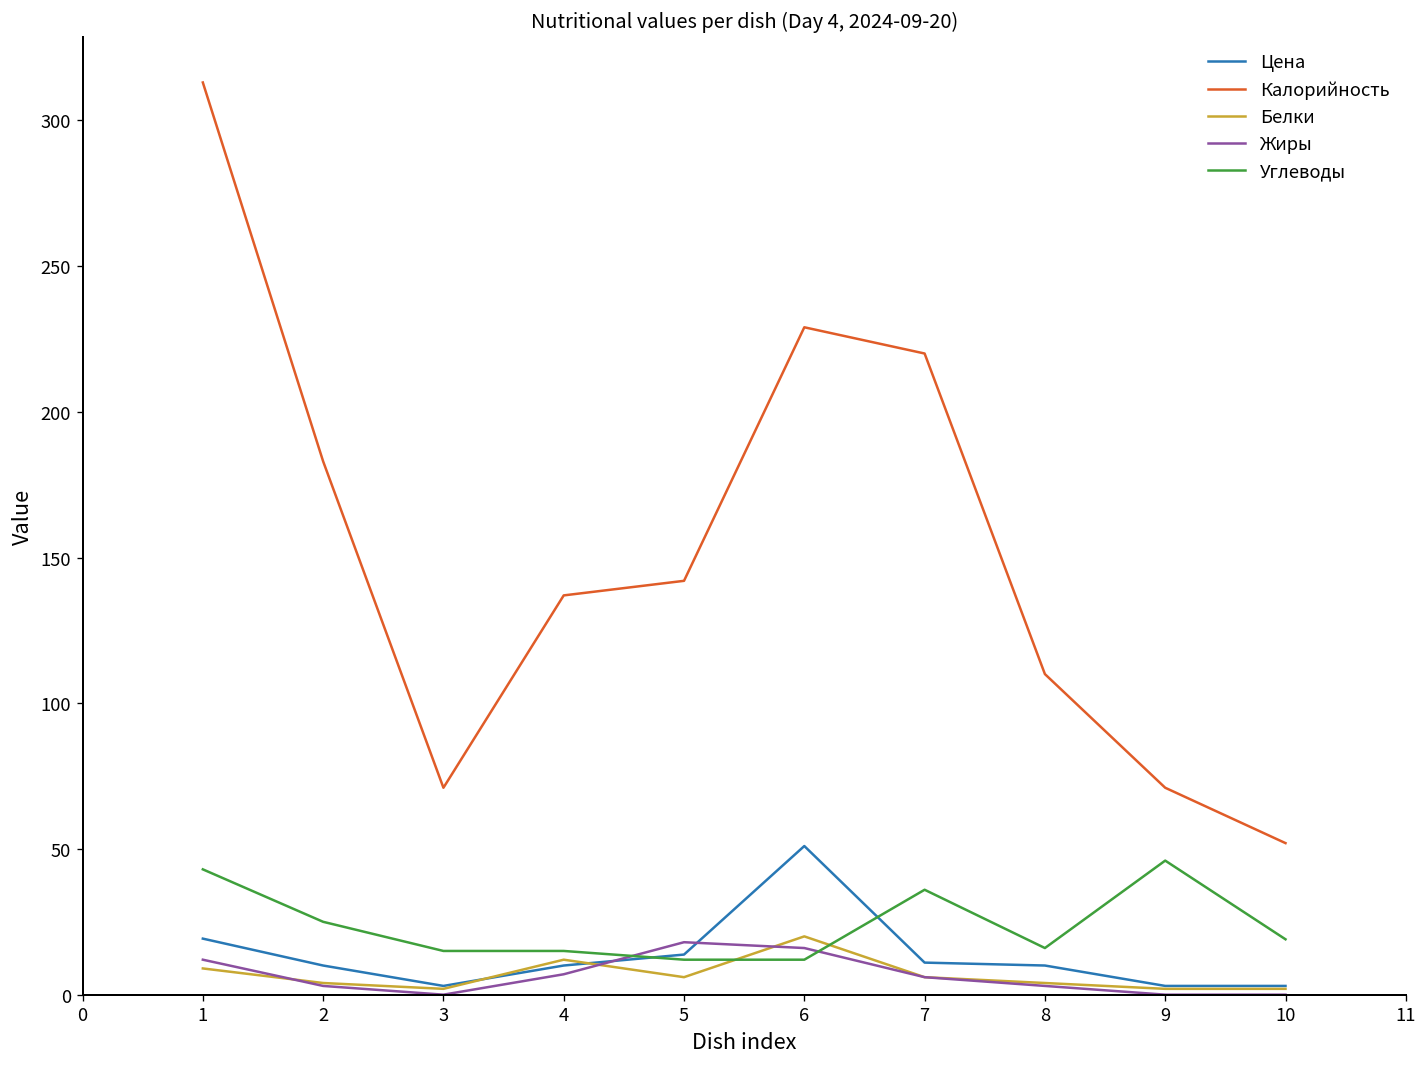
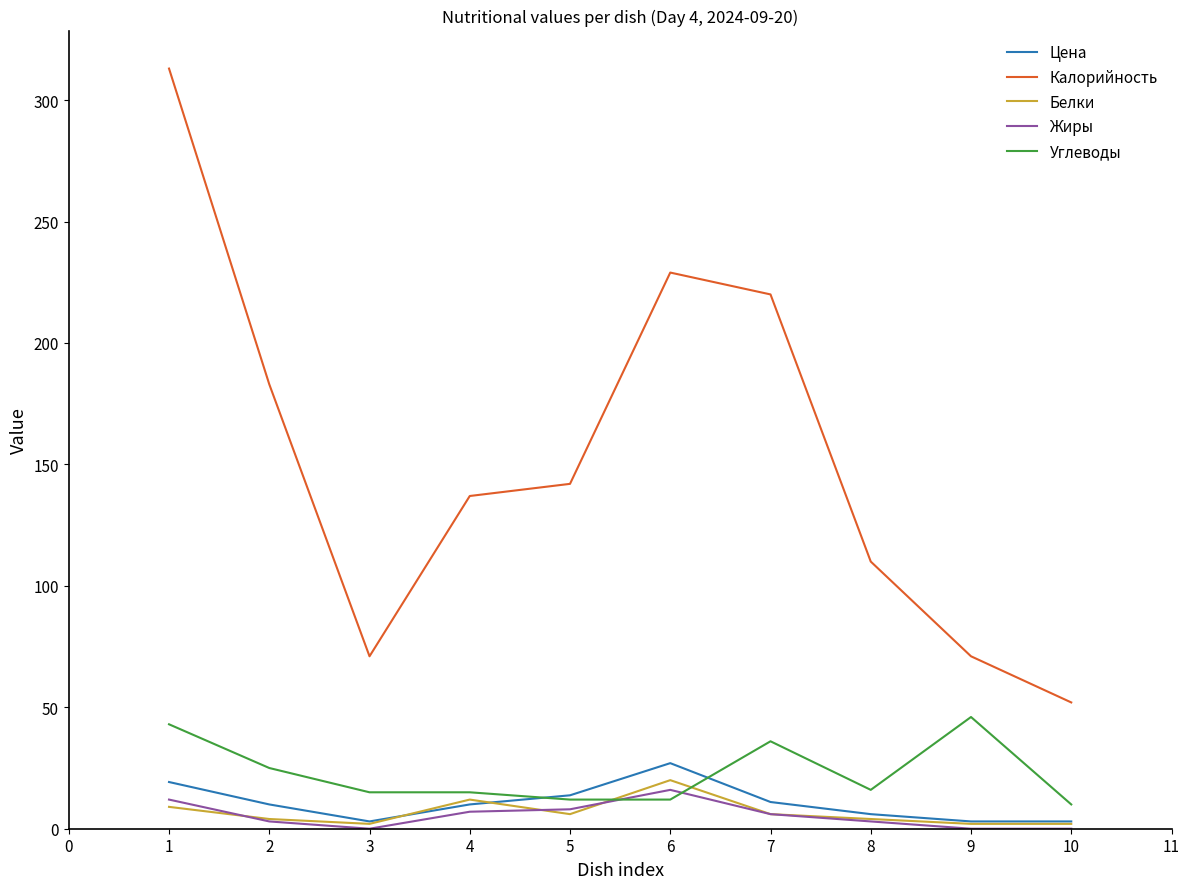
Жиры, 5: 18 -> 8
Цена, 6: 51 -> 27
Цена, 8: 10 -> 6
Углеводы, 10: 19 -> 10
